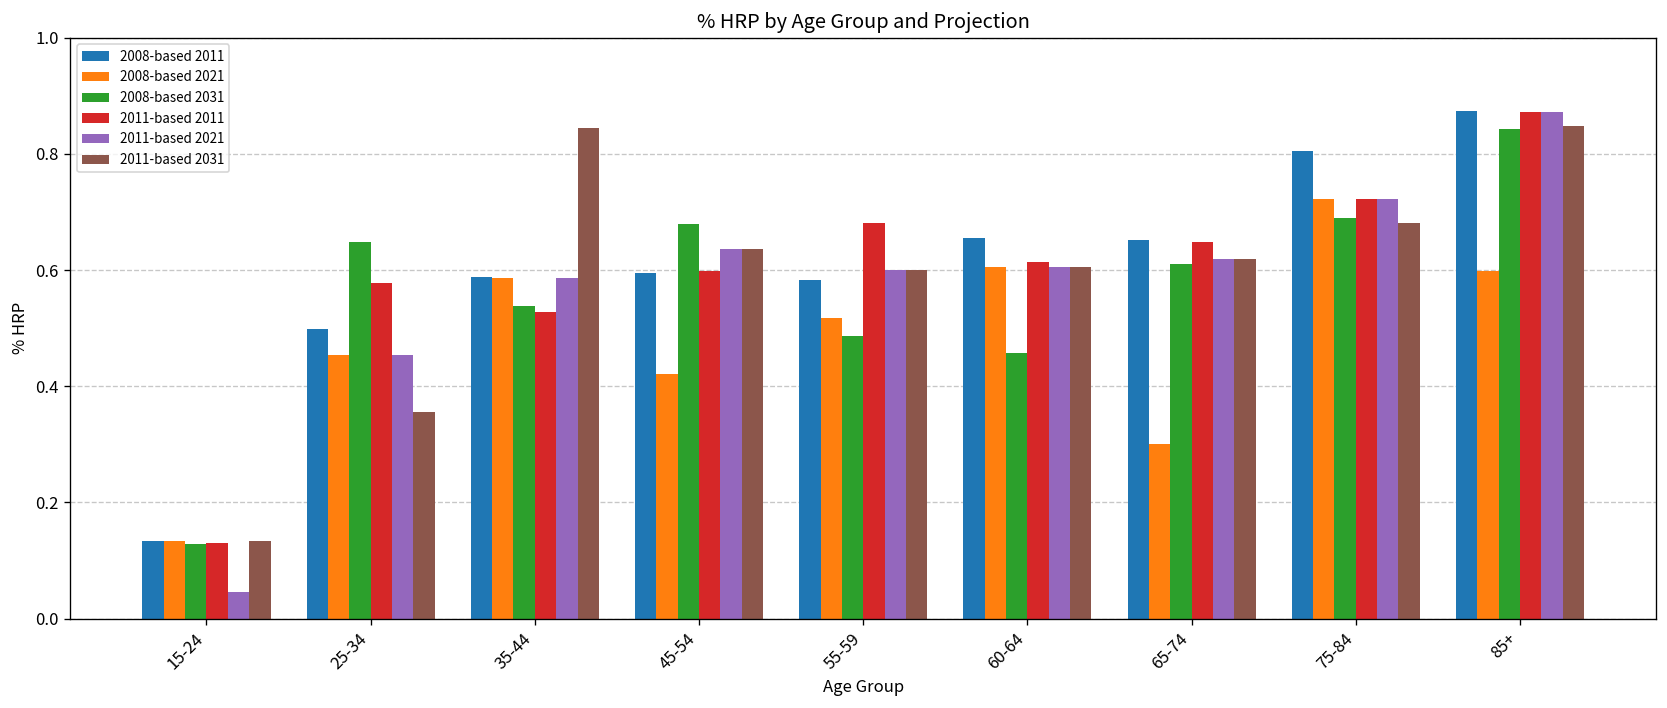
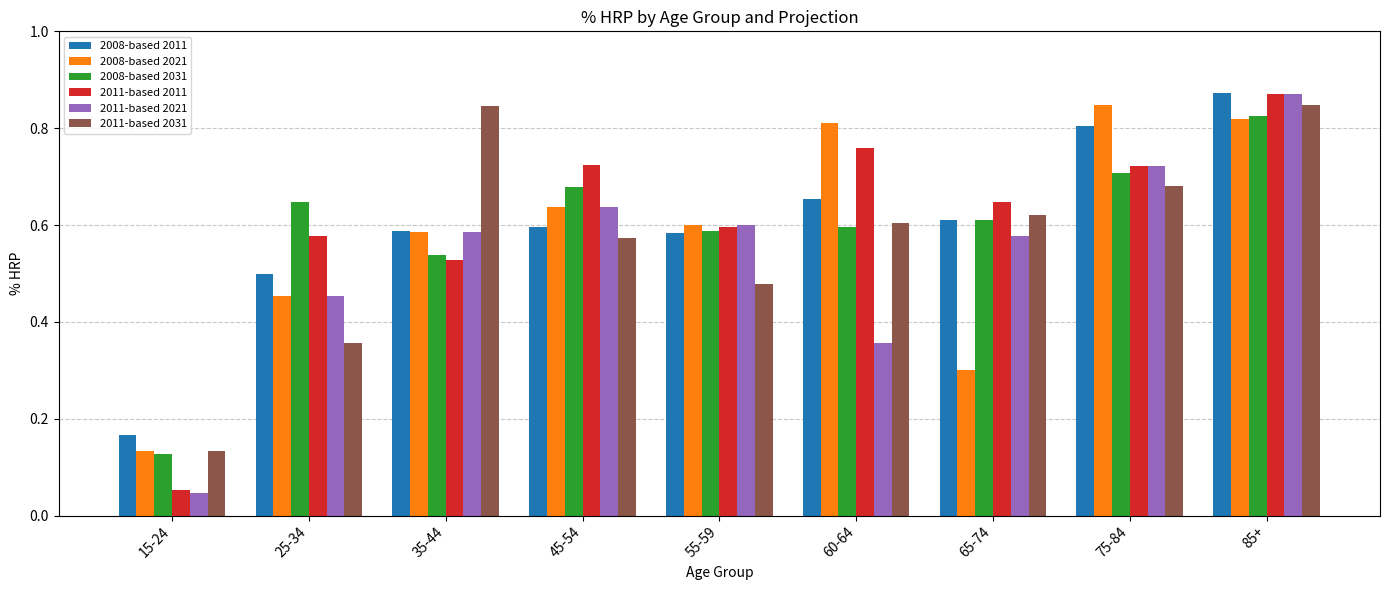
2008-based 2011, 15-24: 0.13 -> 0.17
2011-based 2011, 15-24: 0.13 -> 0.05
2008-based 2021, 45-54: 0.42 -> 0.64
2011-based 2011, 45-54: 0.60 -> 0.72
2011-based 2031, 45-54: 0.64 -> 0.57
2008-based 2021, 55-59: 0.52 -> 0.60
2008-based 2031, 55-59: 0.49 -> 0.59
2011-based 2011, 55-59: 0.68 -> 0.60
2011-based 2031, 55-59: 0.60 -> 0.48
2008-based 2021, 60-64: 0.60 -> 0.81
2008-based 2031, 60-64: 0.46 -> 0.60
2011-based 2011, 60-64: 0.61 -> 0.76
2011-based 2021, 60-64: 0.60 -> 0.36
2008-based 2011, 65-74: 0.65 -> 0.61
2011-based 2021, 65-74: 0.62 -> 0.58
2008-based 2021, 75-84: 0.72 -> 0.85
2008-based 2031, 75-84: 0.69 -> 0.71
2008-based 2021, 85+: 0.60 -> 0.82
2008-based 2031, 85+: 0.84 -> 0.83
